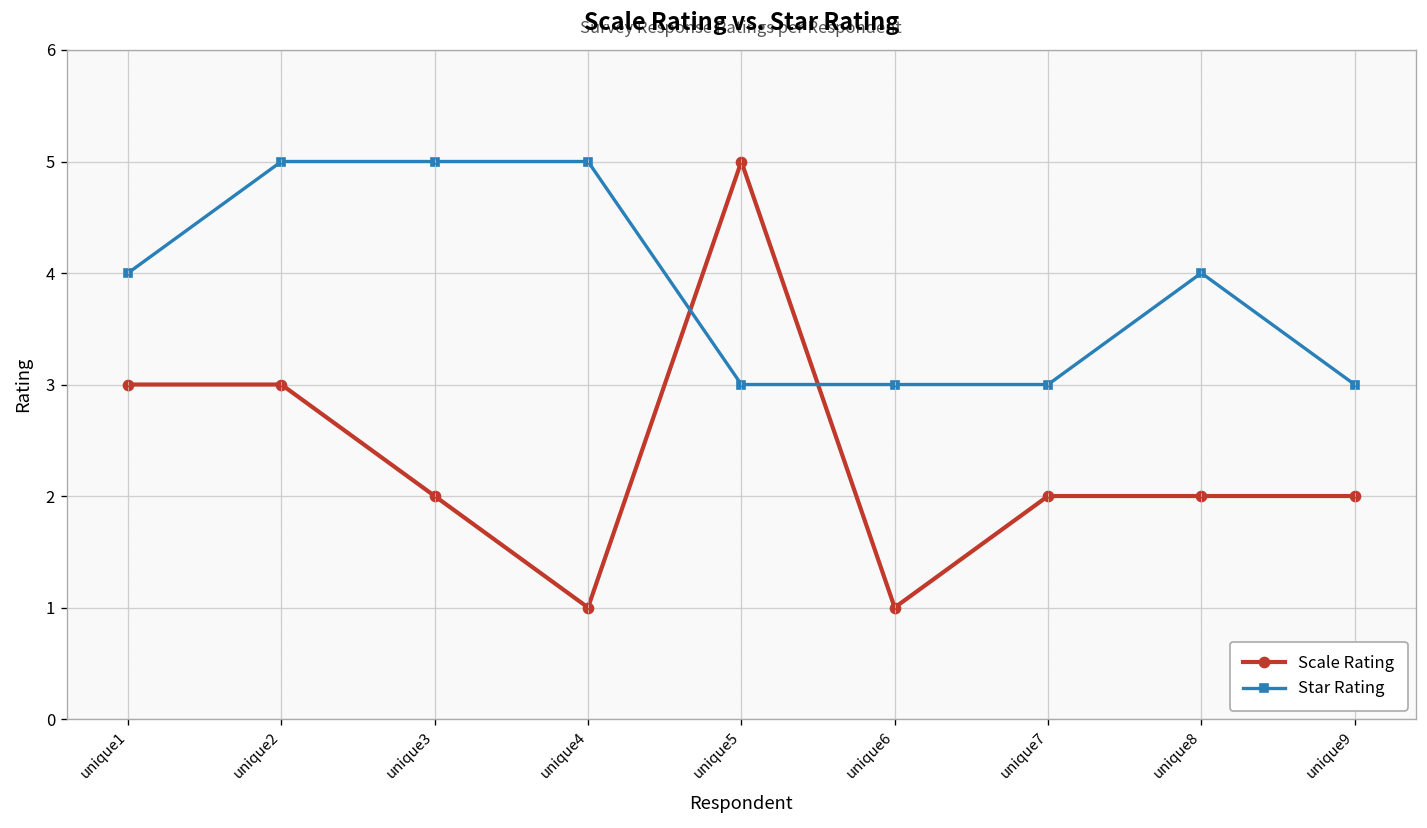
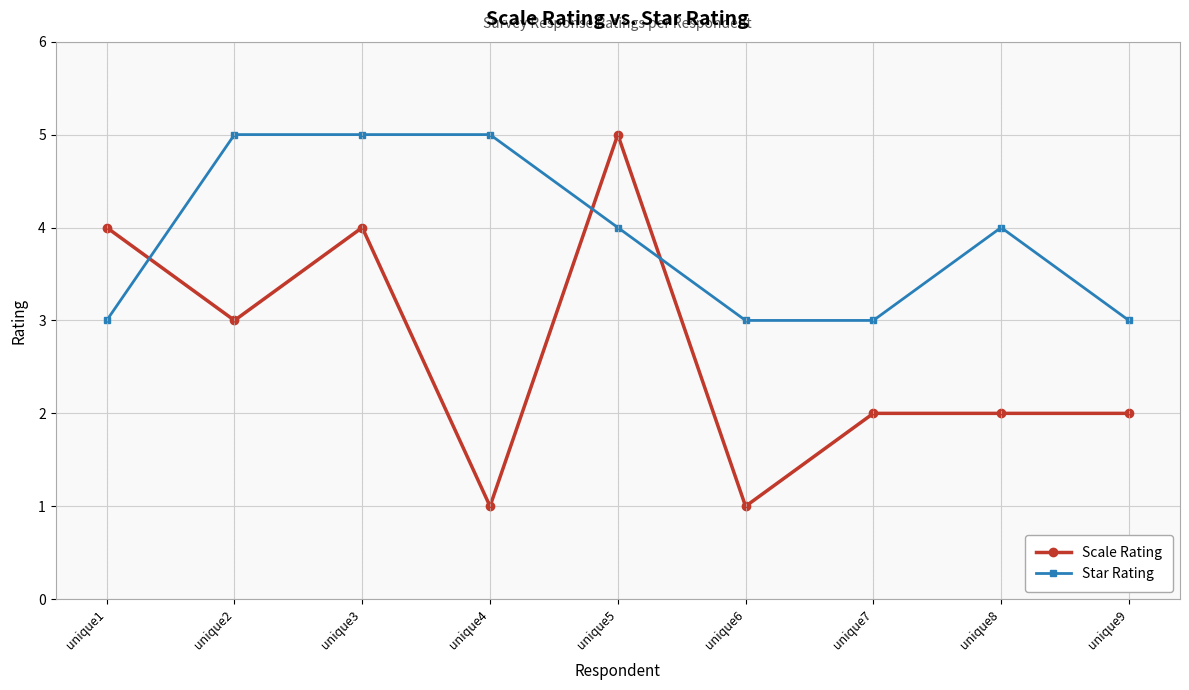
Scale Rating, unique1: 3 -> 4
Star Rating, unique1: 4 -> 3
Scale Rating, unique3: 2 -> 4
Star Rating, unique5: 3 -> 4
